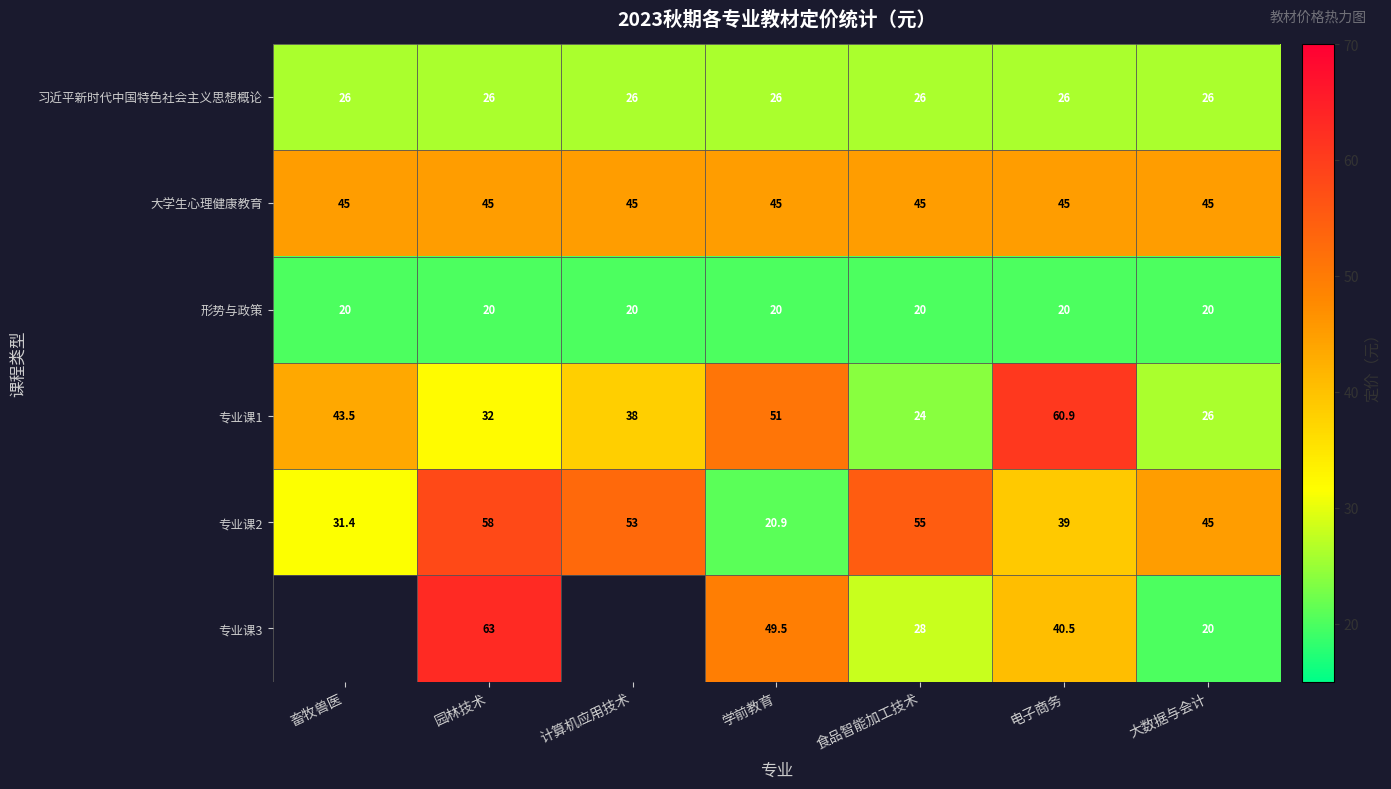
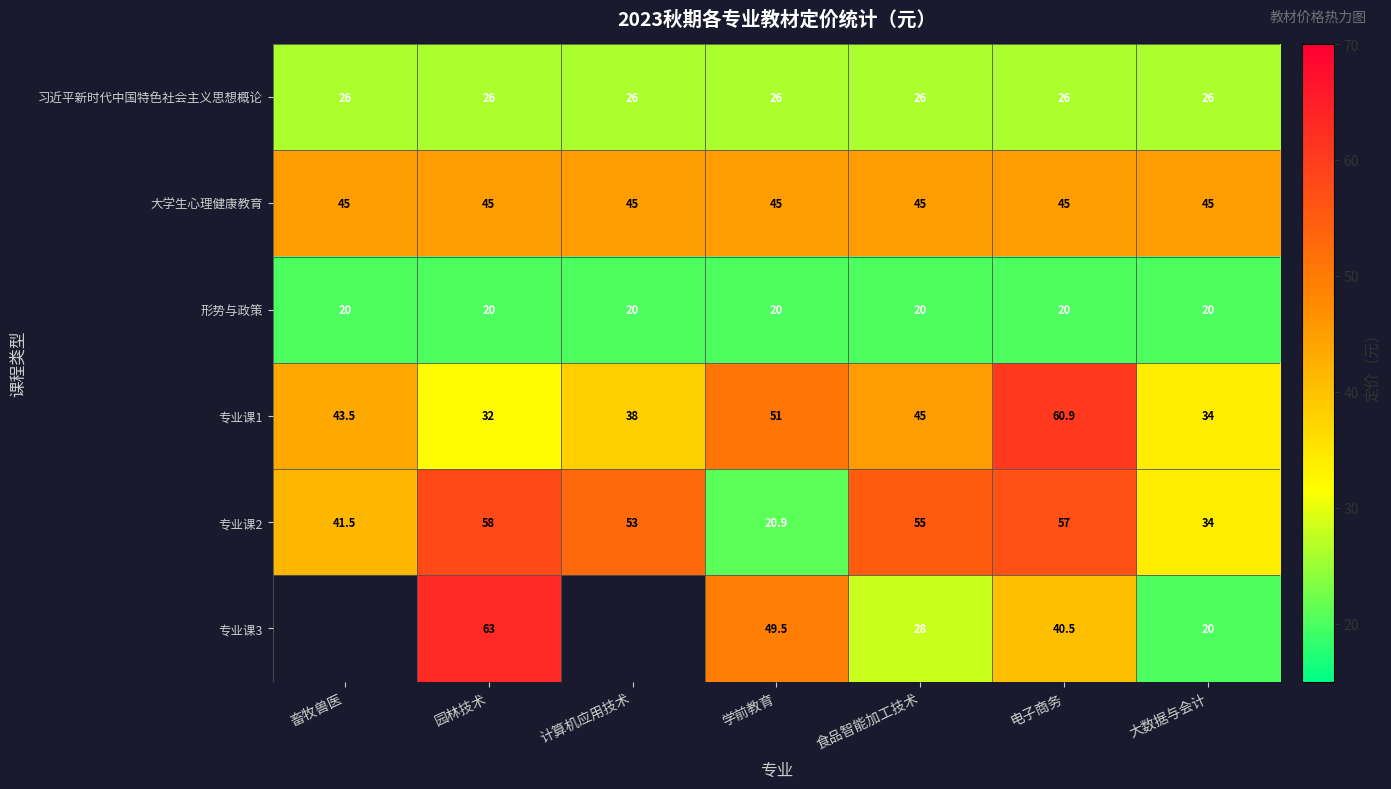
专业课1, 食品智能加工技术: 24 -> 45
专业课1, 大数据与会计: 26 -> 34
专业课2, 畜牧兽医: 31.4 -> 41.5
专业课2, 电子商务: 39 -> 57
专业课2, 大数据与会计: 45 -> 34
